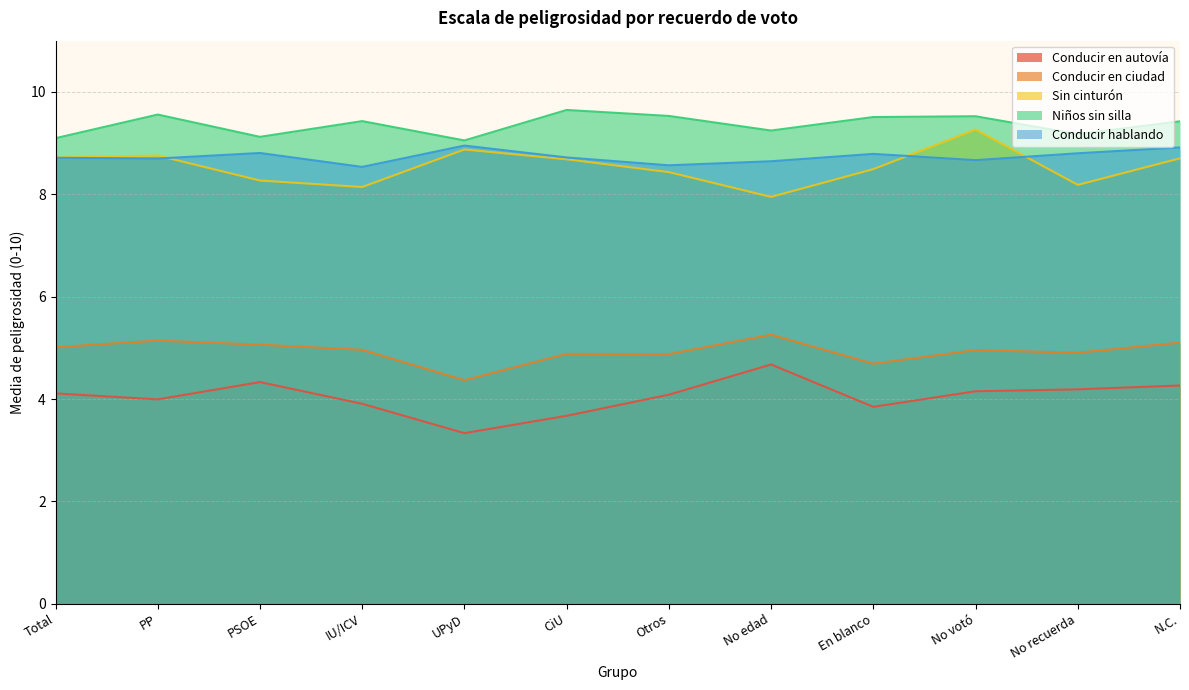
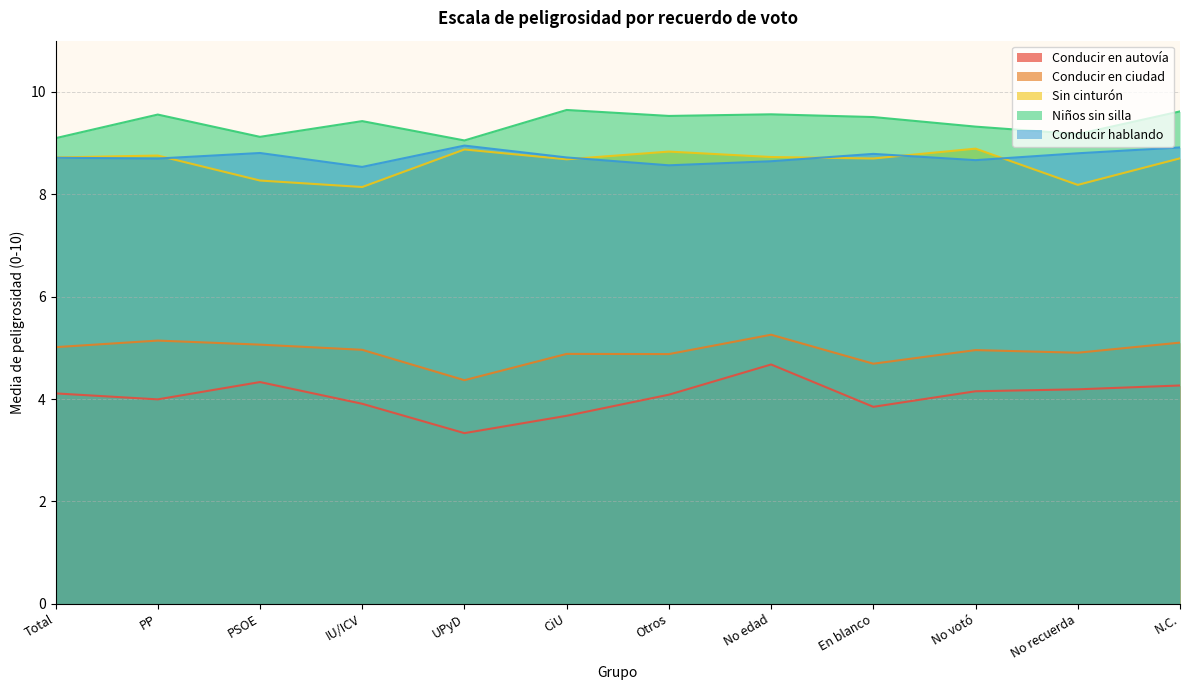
Sin cinturón, Otros: 8.4 -> 8.8
Sin cinturón, No edad: 7.9 -> 8.7
Niños sin silla, No edad: 9.2 -> 9.6
Sin cinturón, En blanco: 8.5 -> 8.7
Sin cinturón, No votó: 9.3 -> 8.9
Niños sin silla, No votó: 9.5 -> 9.3
Niños sin silla, N.C.: 9.4 -> 9.6
